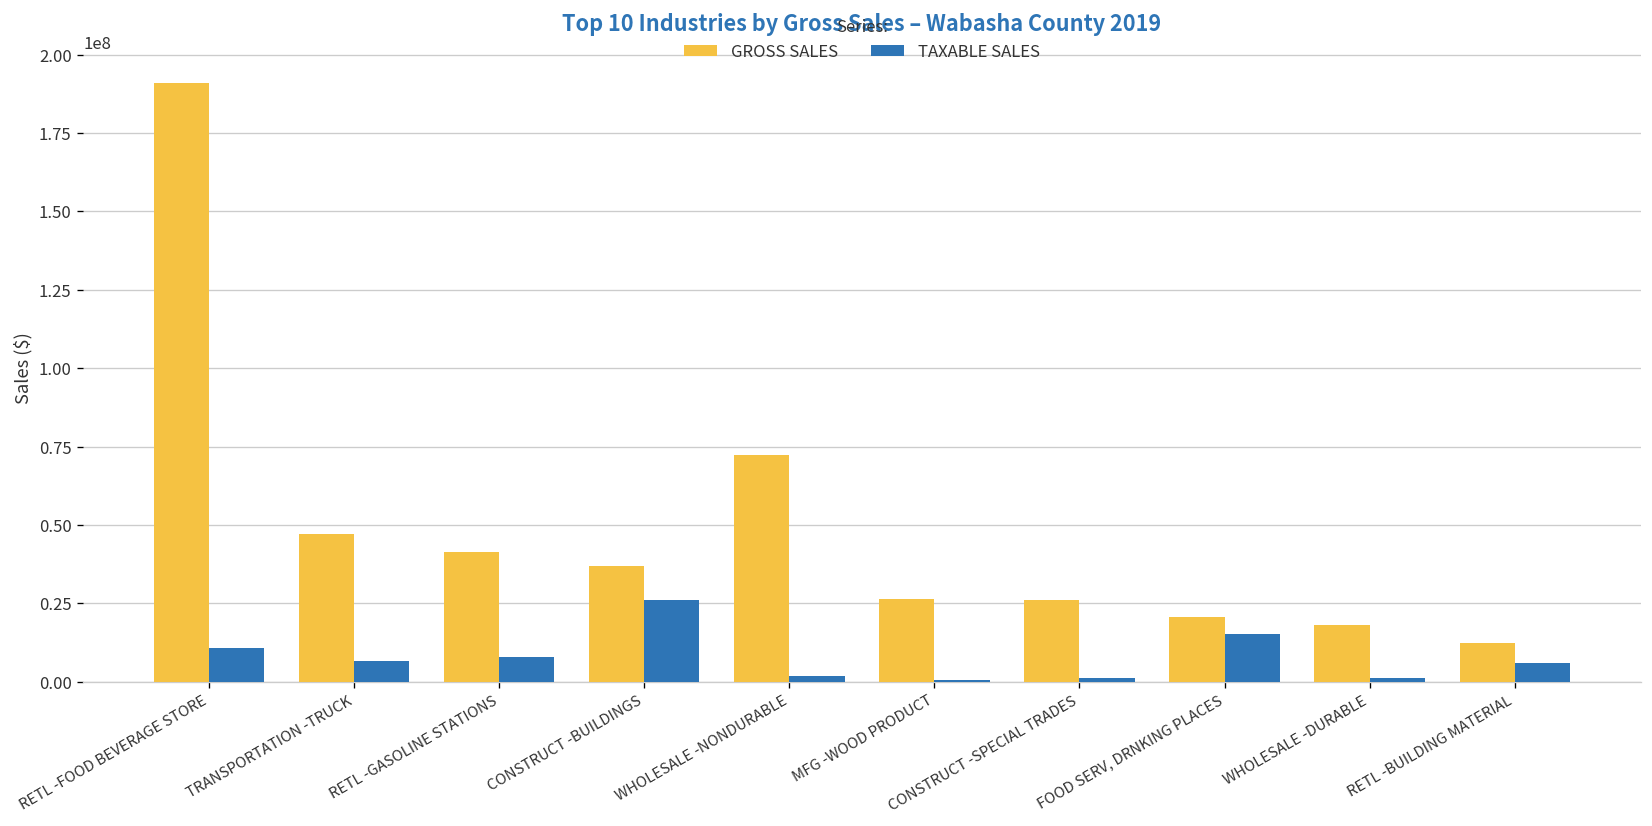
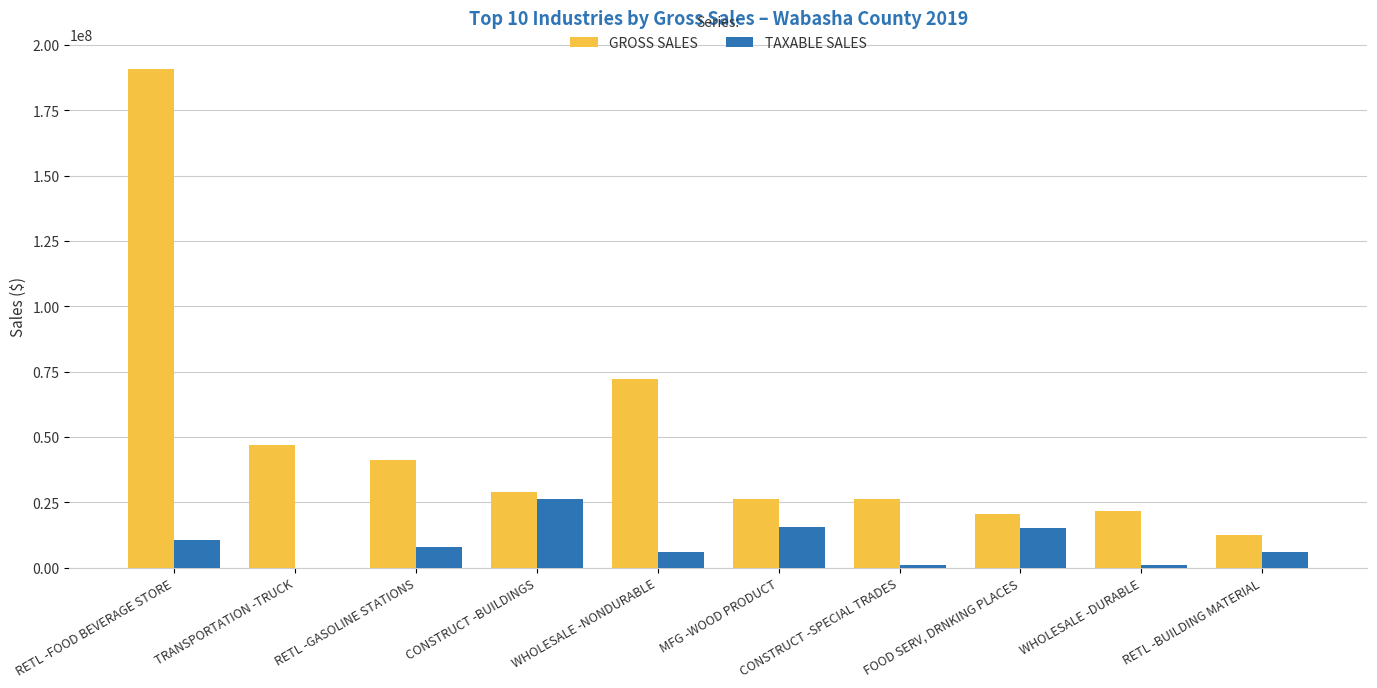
TAXABLE SALES, TRANSPORTATION -TRUCK: 7000000 -> 0
GROSS SALES, CONSTRUCT -BUILDINGS: 37000000 -> 29000000
TAXABLE SALES, WHOLESALE -NONDURABLE: 2000000 -> 6000000
TAXABLE SALES, MFG -WOOD PRODUCT: 1000000 -> 16000000
GROSS SALES, WHOLESALE -DURABLE: 18000000 -> 22000000
